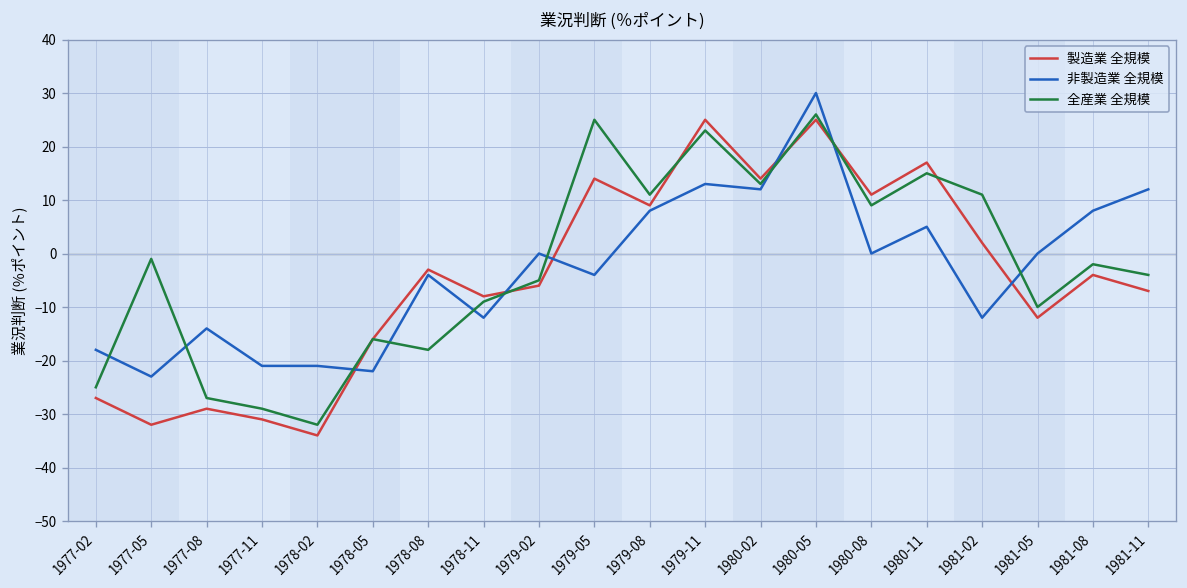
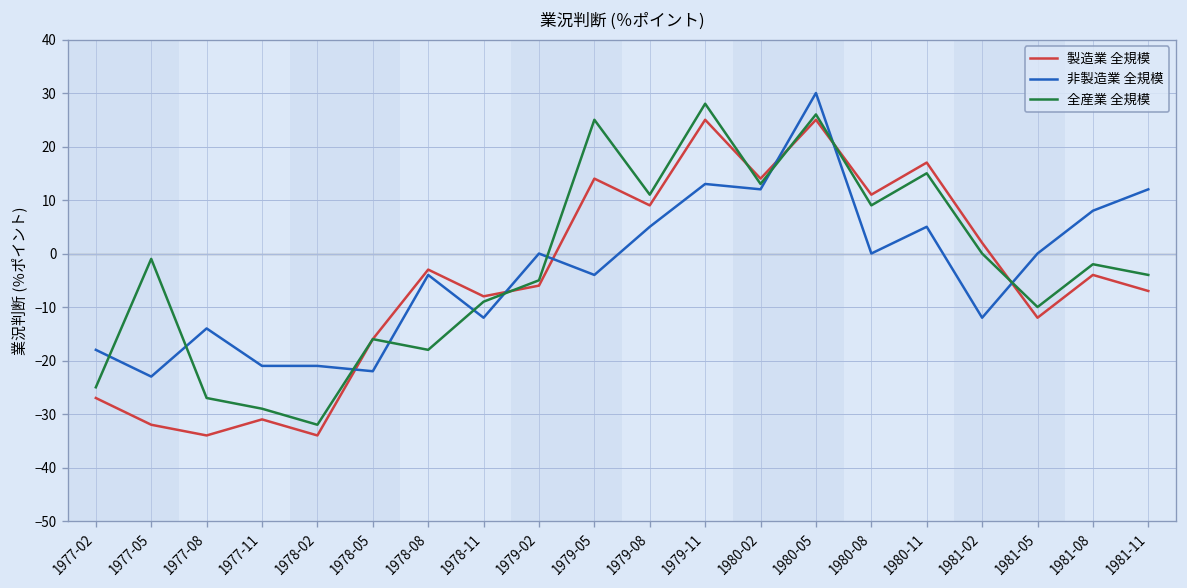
製造業 全規模, 1977-08: -29 -> -34
非製造業 全規模, 1979-08: 8 -> 5
全産業 全規模, 1979-11: 23 -> 28
全産業 全規模, 1981-02: 11 -> 0
